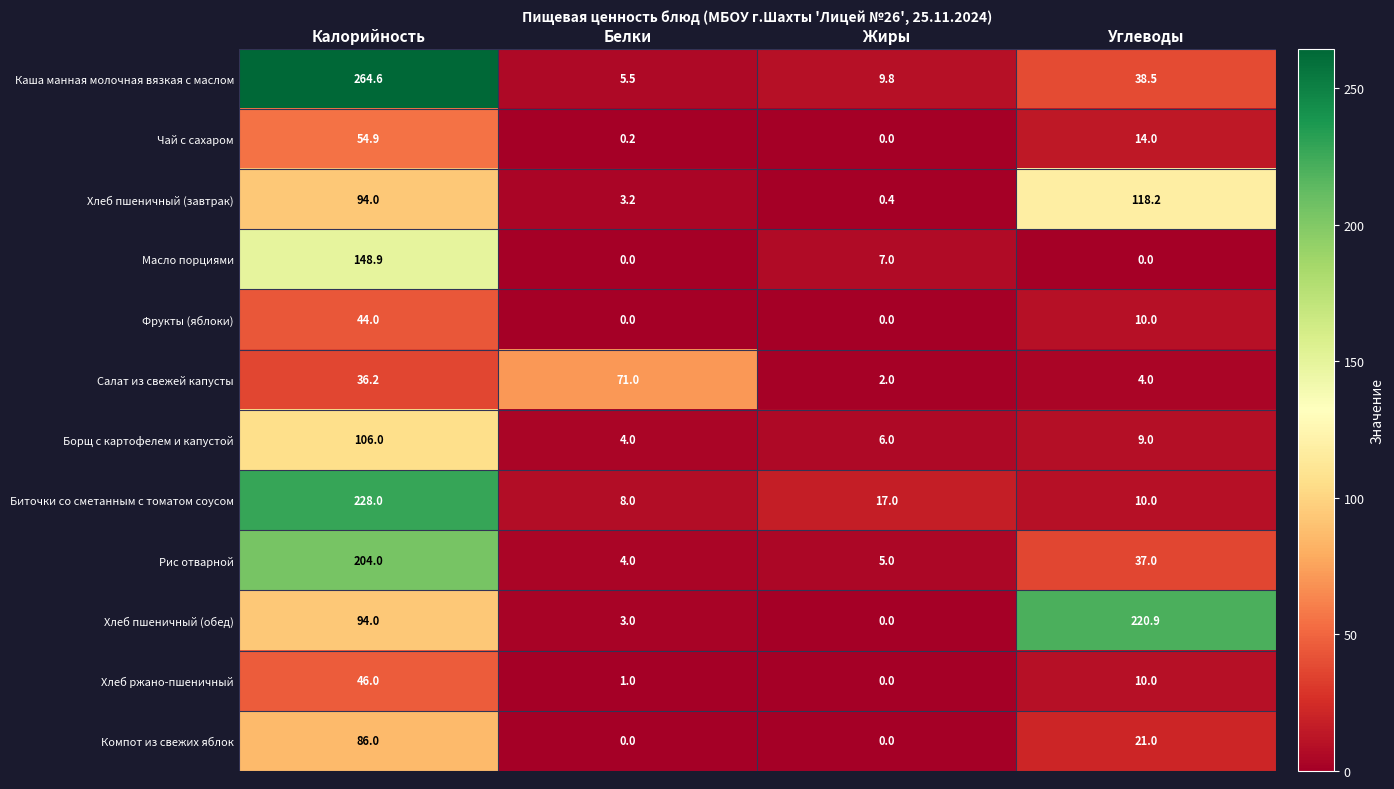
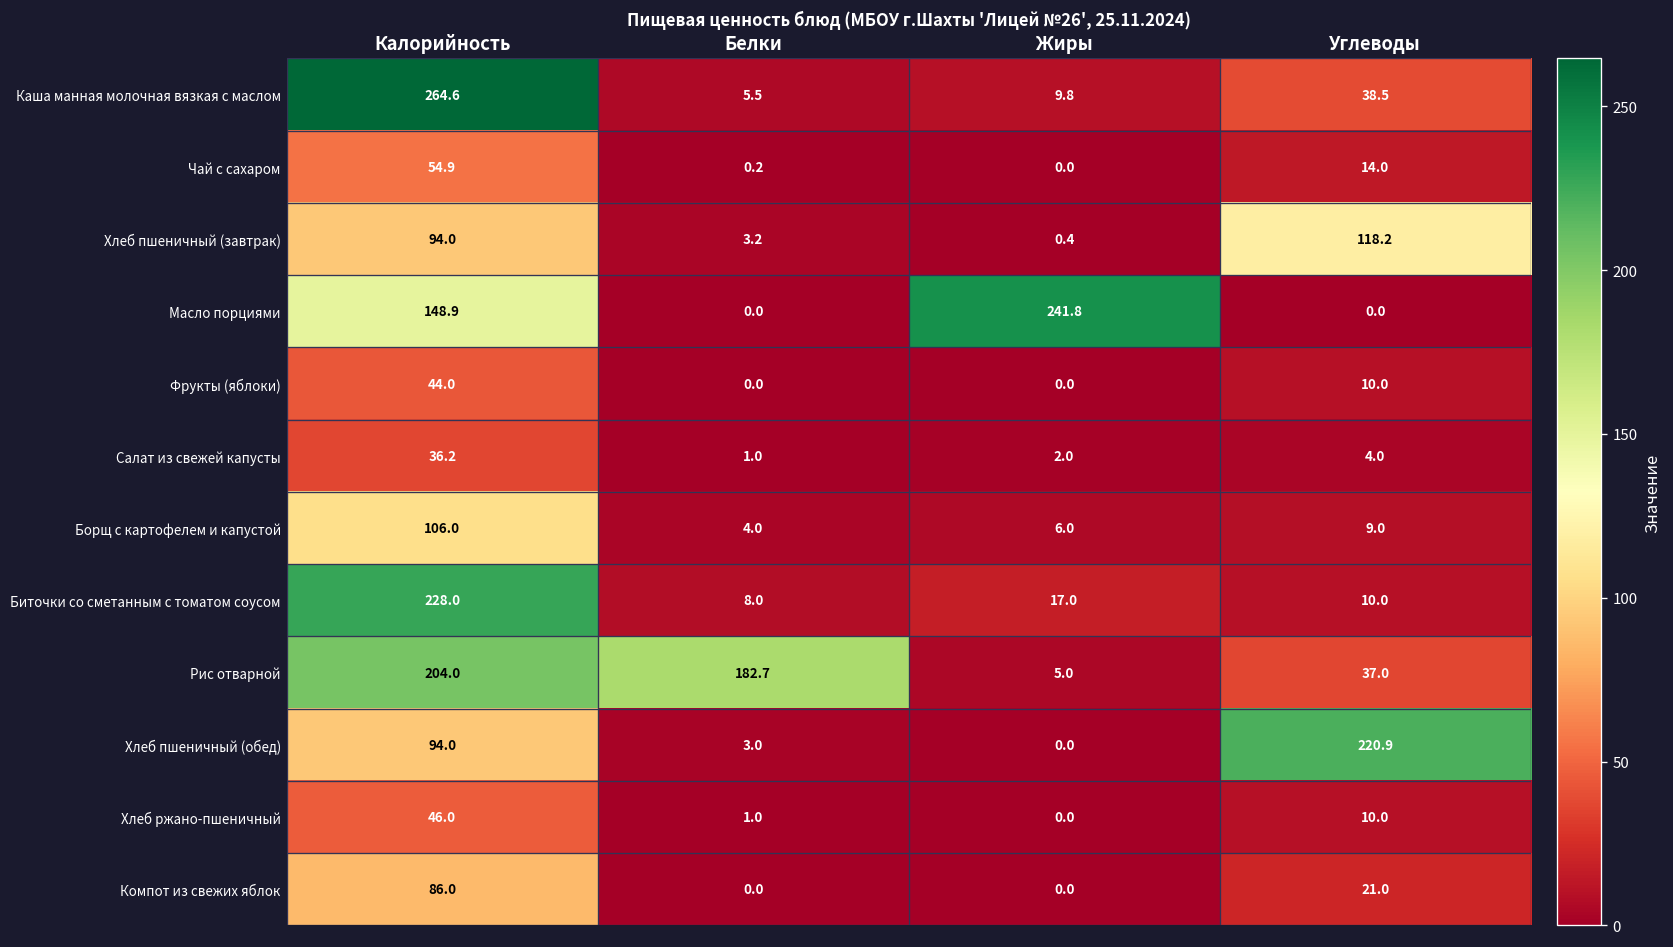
Масло порциями, Жиры: 7.0 -> 241.8
Салат из свежей капусты, Белки: 71.0 -> 1.0
Рис отварной, Белки: 4.0 -> 182.7
